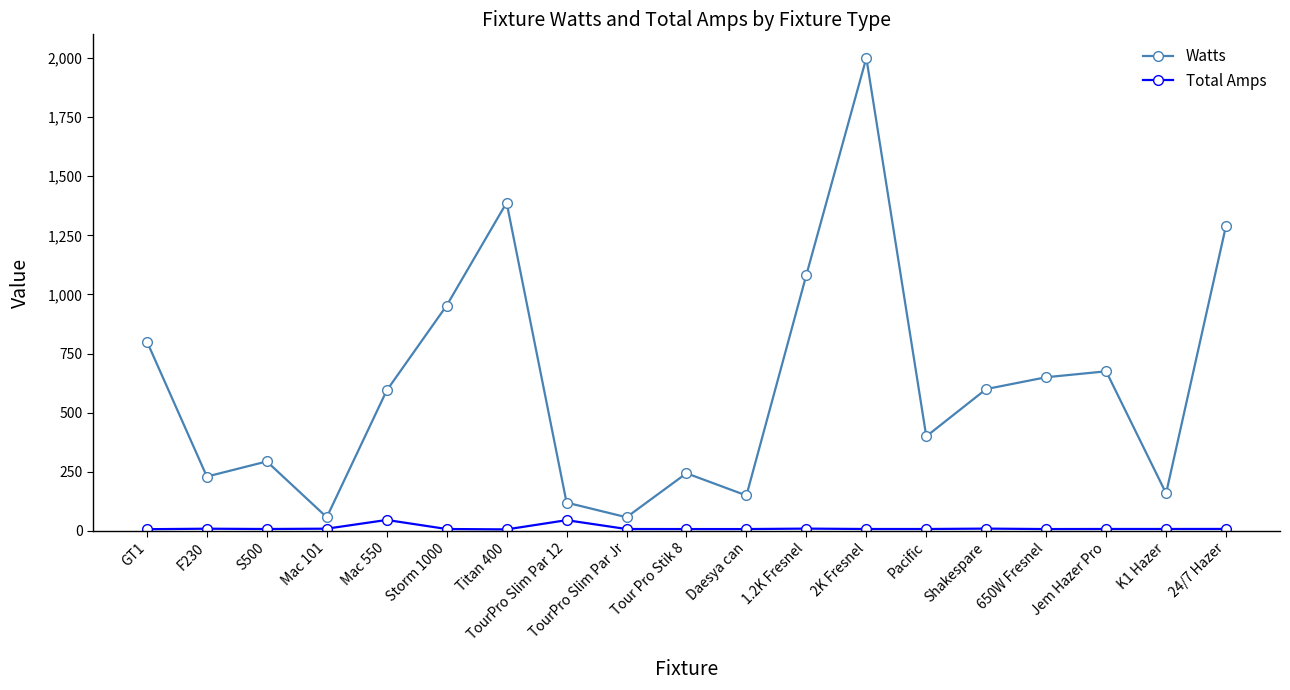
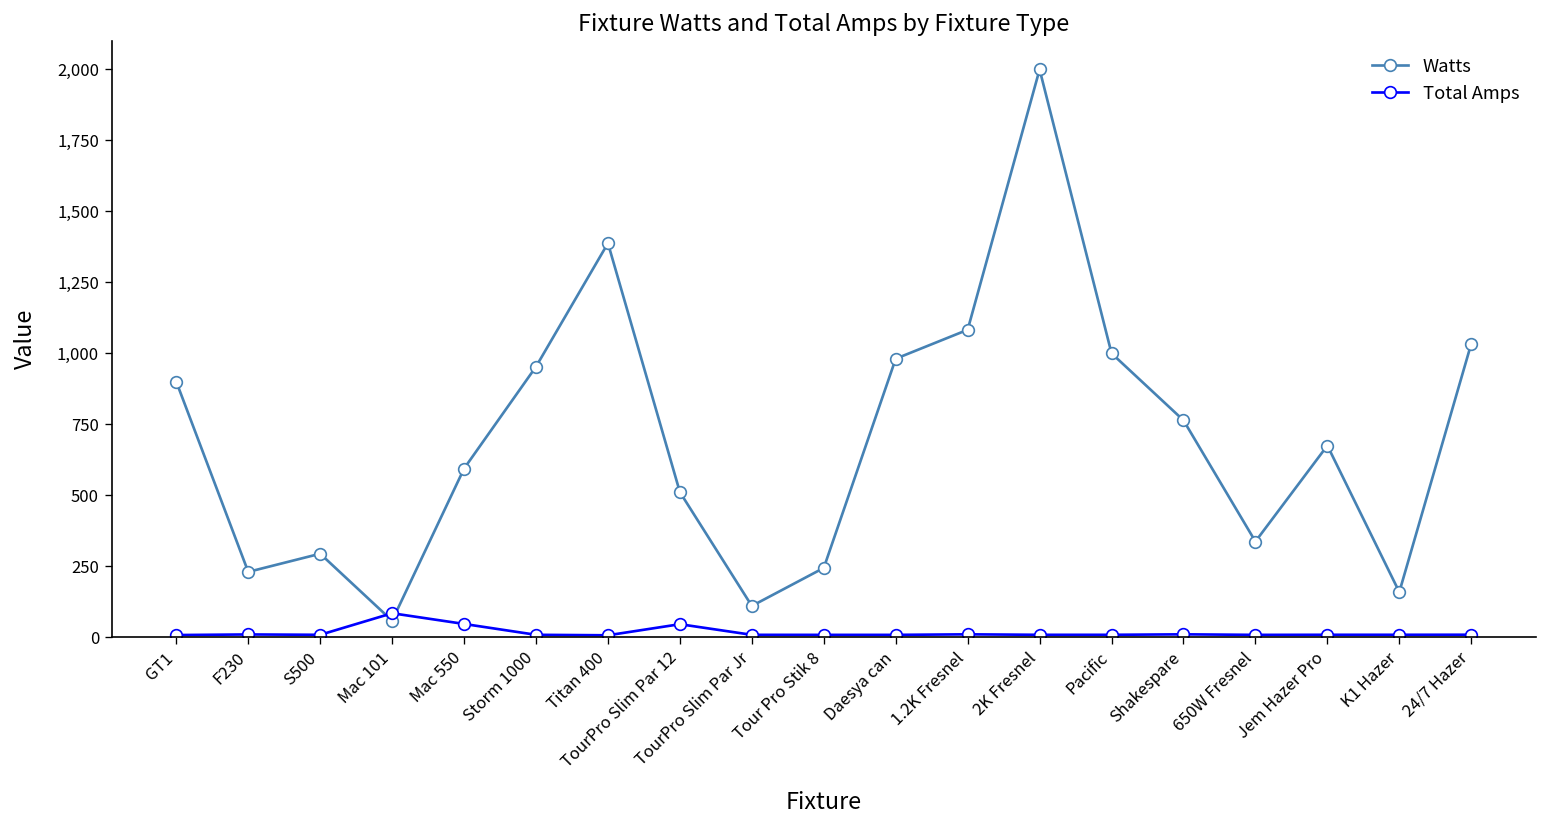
Watts, GT1: 800 -> 900
Total Amps, Mac 101: 10 -> 80
Watts, TourPro Slim Par 12: 120 -> 510
Watts, TourPro Slim Par Jr: 60 -> 110
Watts, Daesya can: 150 -> 980
Watts, Pacific: 400 -> 1,000
Watts, Shakespare: 600 -> 760
Watts, 650W Fresnel: 650 -> 340
Watts, 24/7 Hazer: 1,290 -> 1,030
